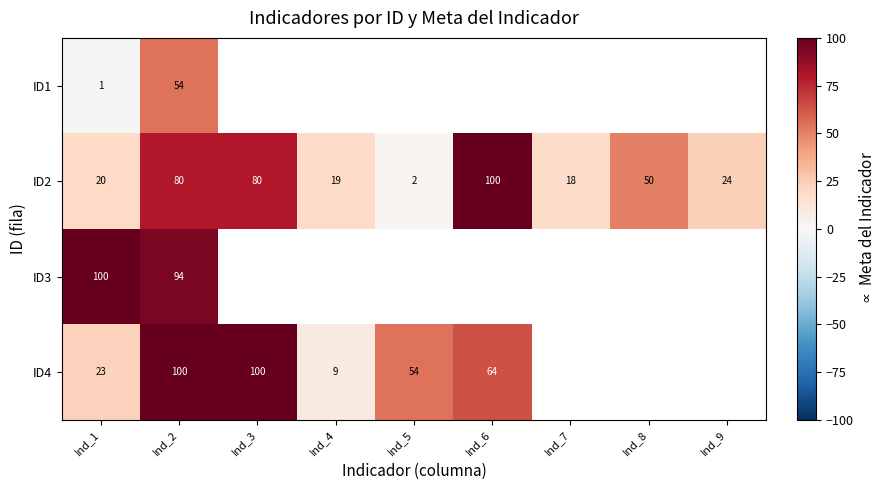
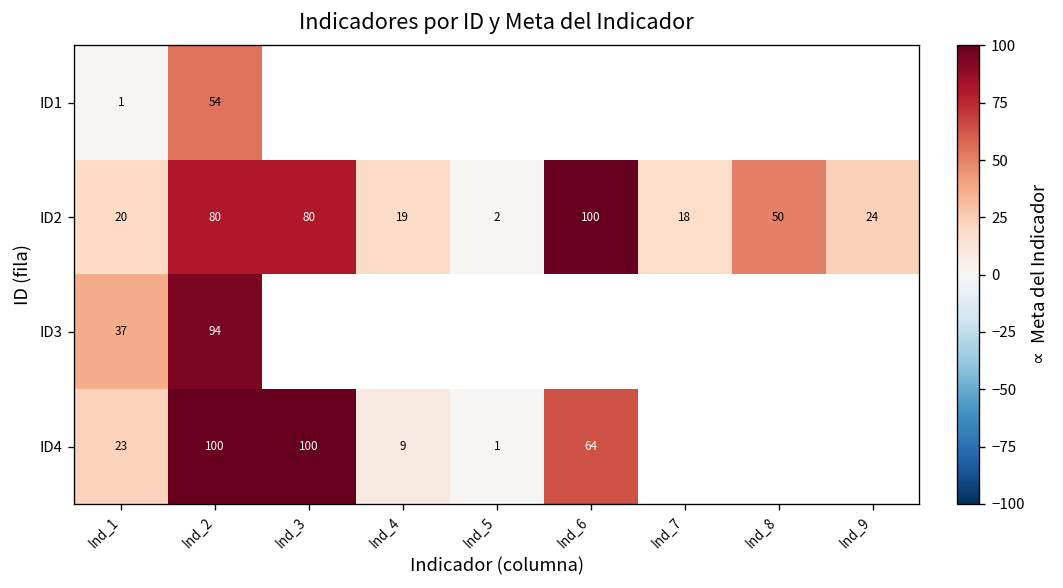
ID3, Ind_1: 100 -> 37
ID4, Ind_5: 54 -> 1
